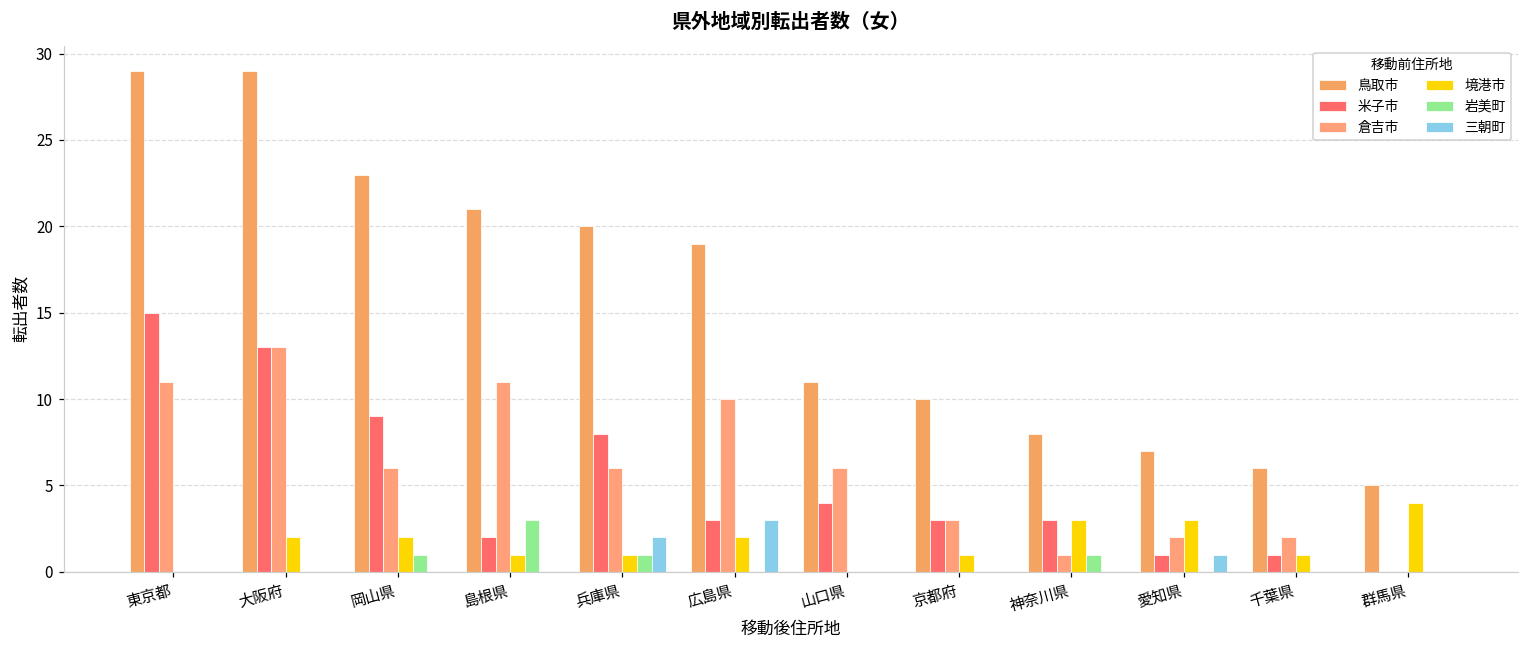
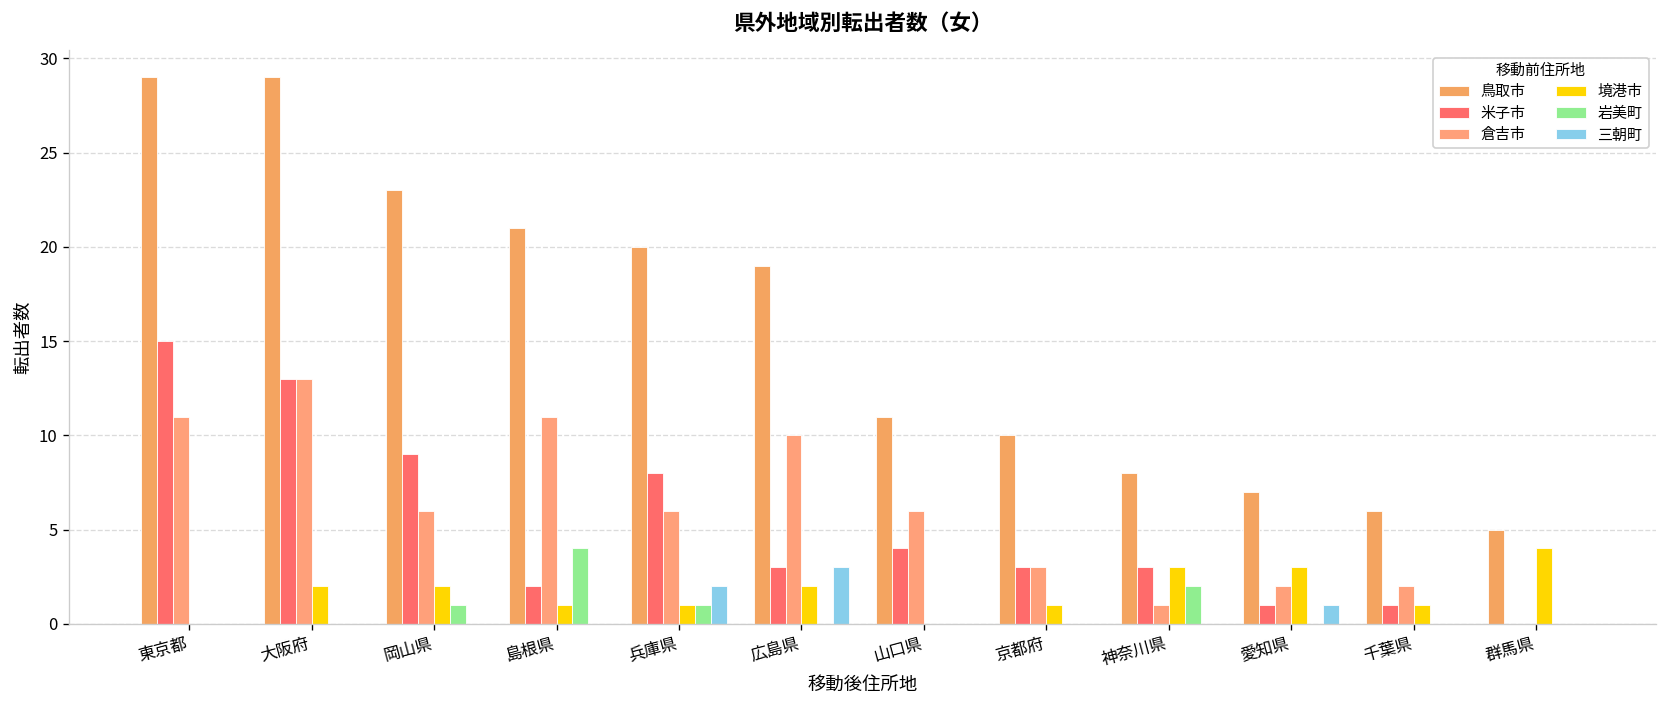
岩美町, 島根県: 3 -> 4
岩美町, 神奈川県: 1 -> 2
